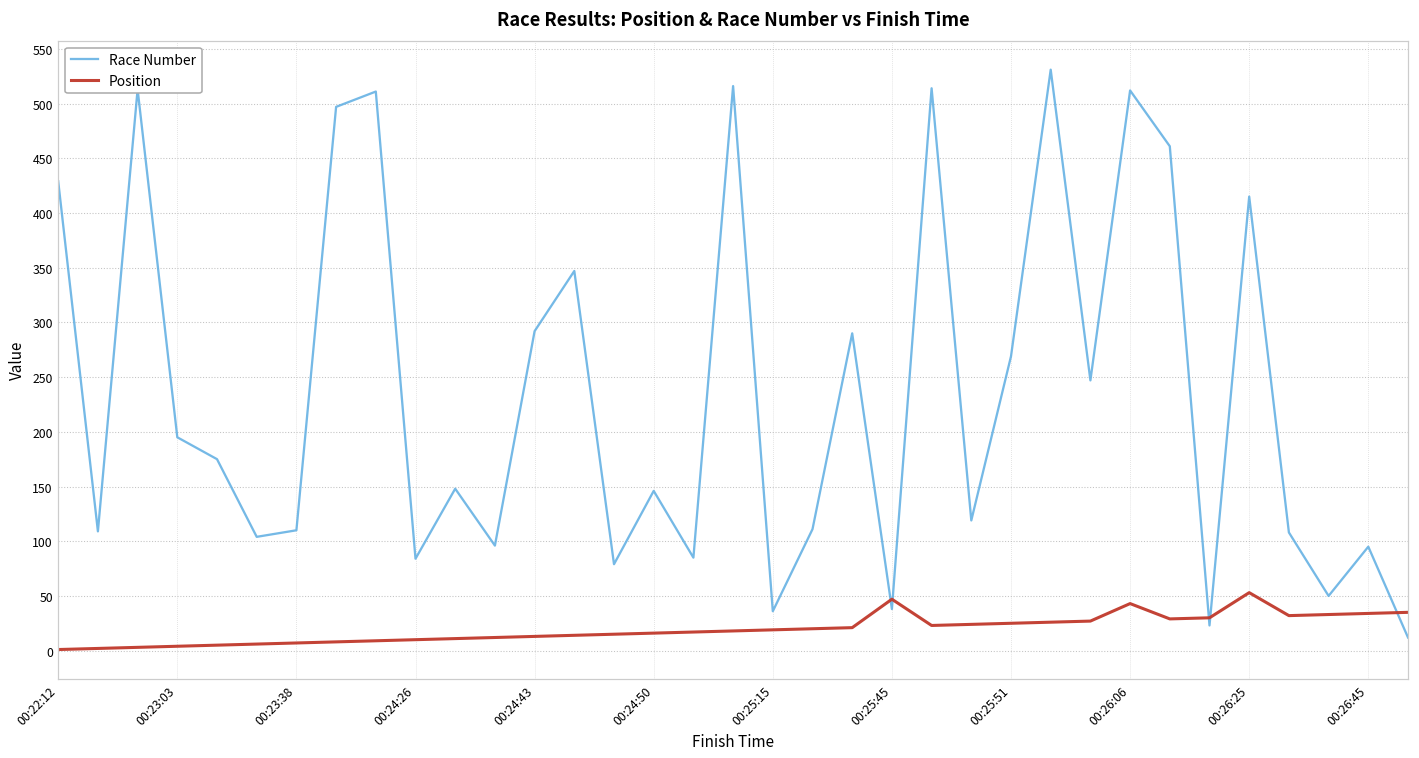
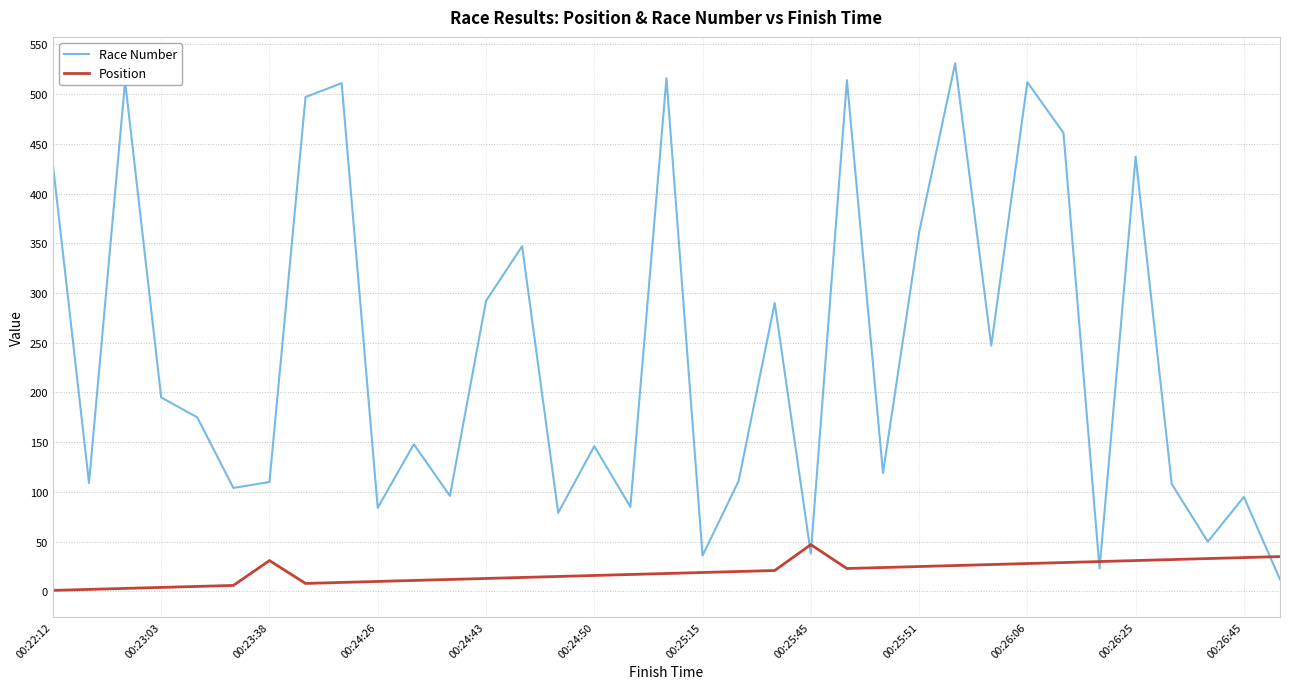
Position, 00:23:38: 10 -> 30
Race Number, 00:25:51: 270 -> 360
Position, 00:26:06: 40 -> 30
Race Number, 00:26:25: 420 -> 440
Position, 00:26:25: 50 -> 30
